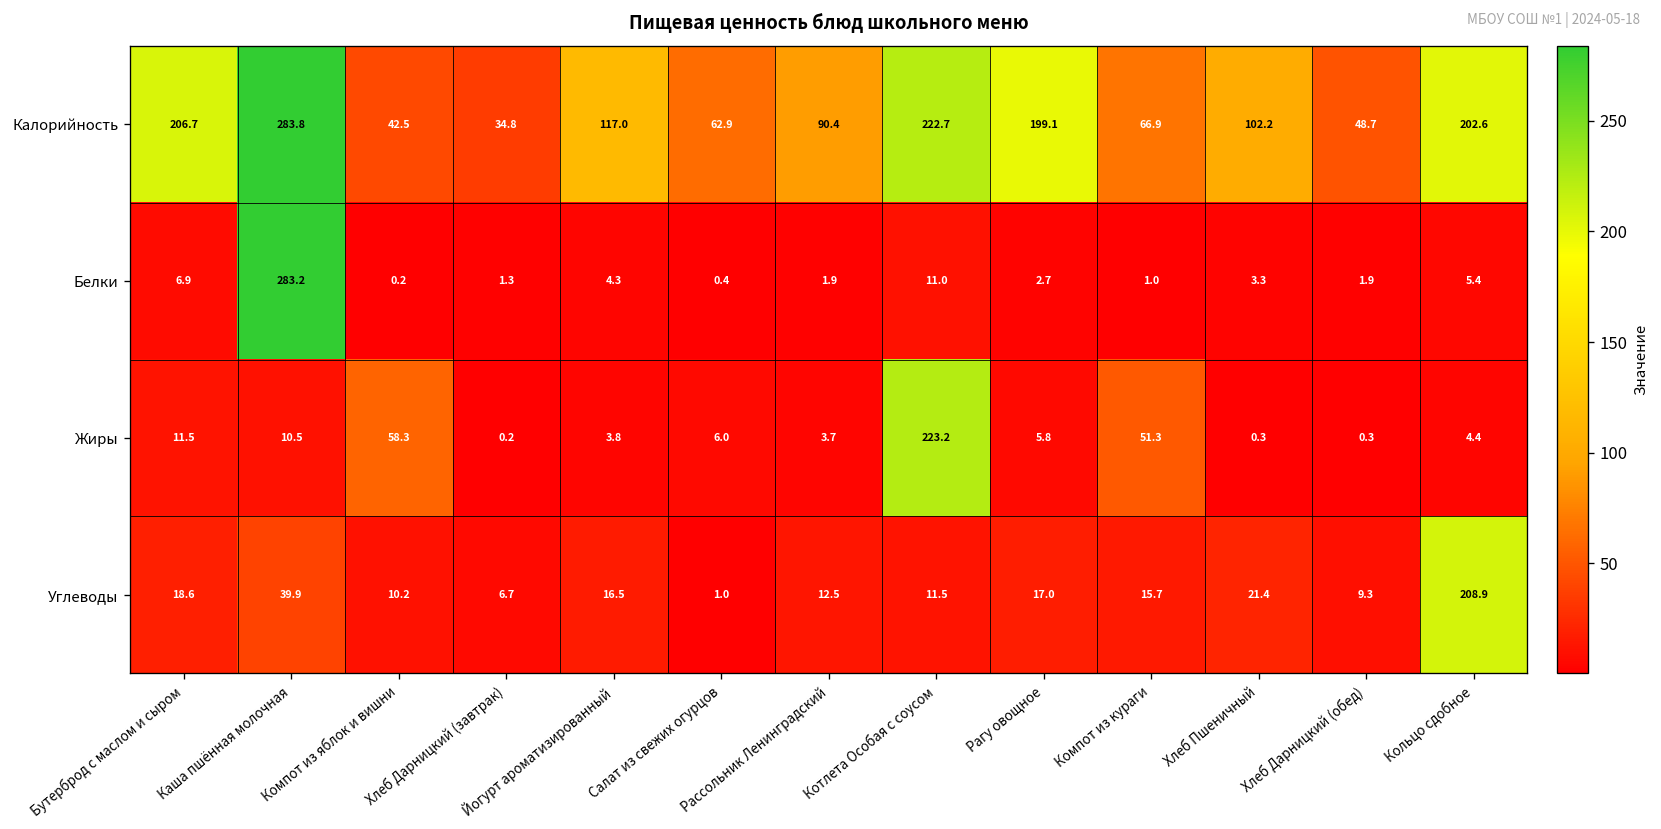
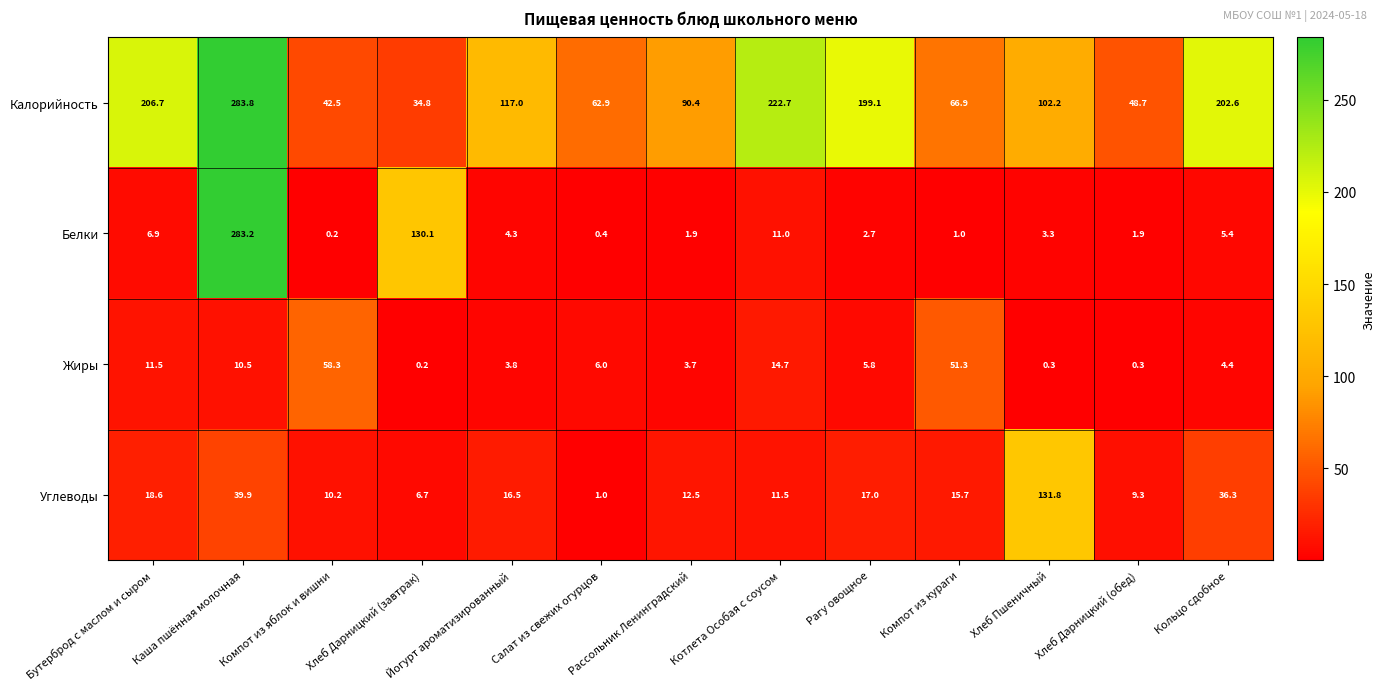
Белки, Хлеб Дарницкий (завтрак): 1.3 -> 130.1
Жиры, Котлета Особая с соусом: 223.2 -> 14.7
Углеводы, Хлеб Пшеничный: 21.4 -> 131.8
Углеводы, Кольцо сдобное: 208.9 -> 36.3
